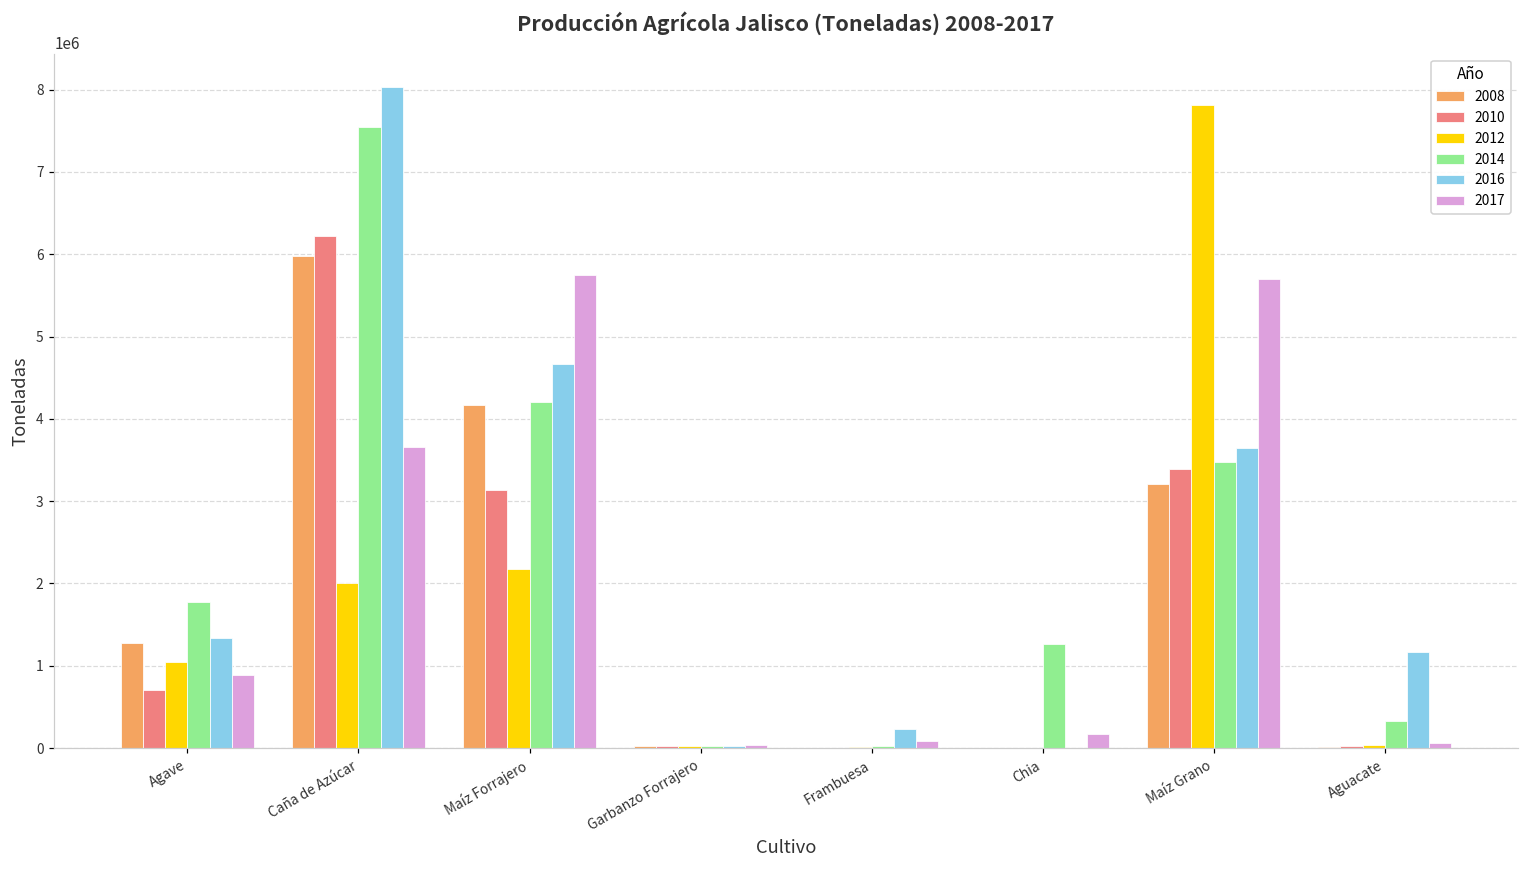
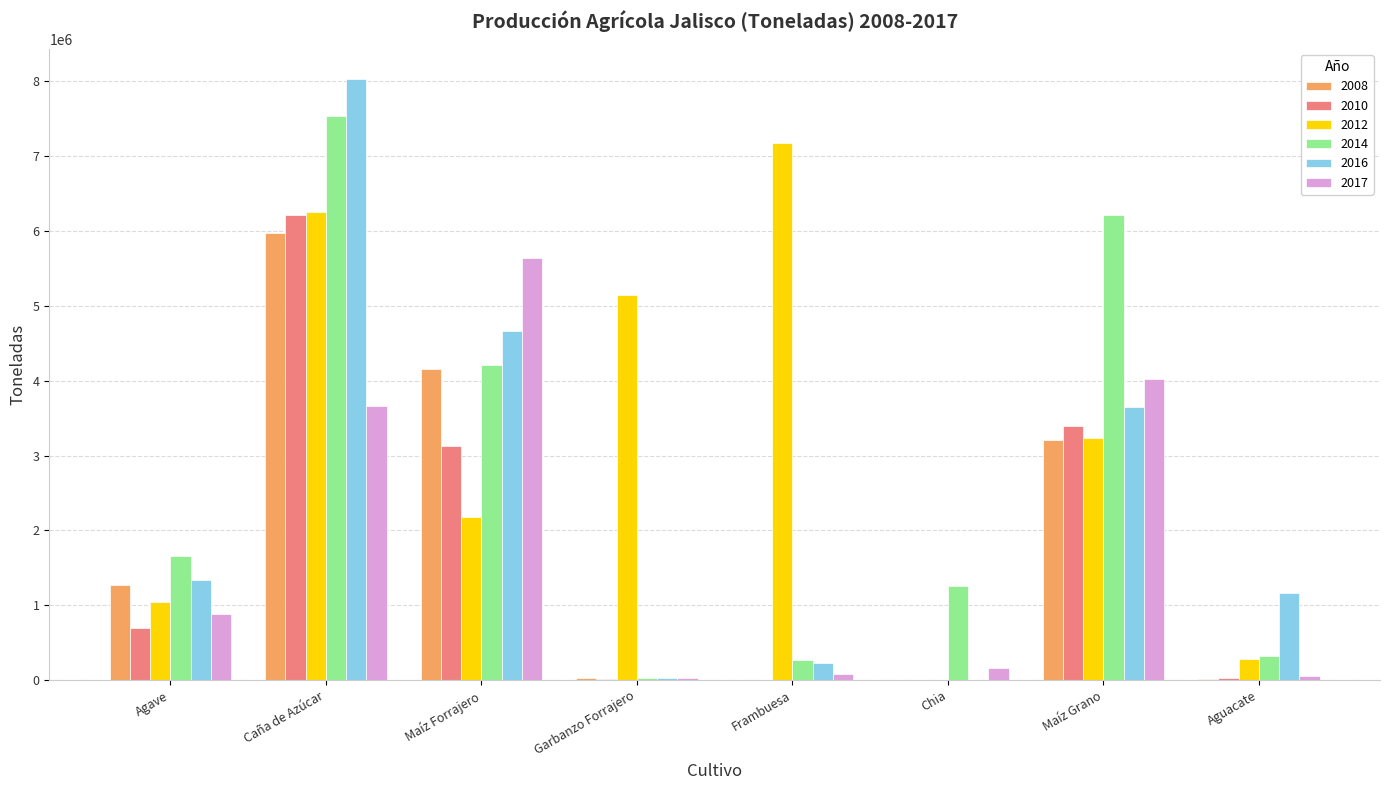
2014, Agave: 1800000 -> 1700000
2012, Caña de Azúcar: 2000000 -> 6300000
2017, Maíz Forrajero: 5700000 -> 5600000
2012, Garbanzo Forrajero: 0 -> 5100000
2012, Frambuesa: 0 -> 7200000
2014, Frambuesa: 0 -> 300000
2012, Maíz Grano: 7800000 -> 3200000
2014, Maíz Grano: 3500000 -> 6200000
2017, Maíz Grano: 5700000 -> 4000000
2012, Aguacate: 0 -> 300000
